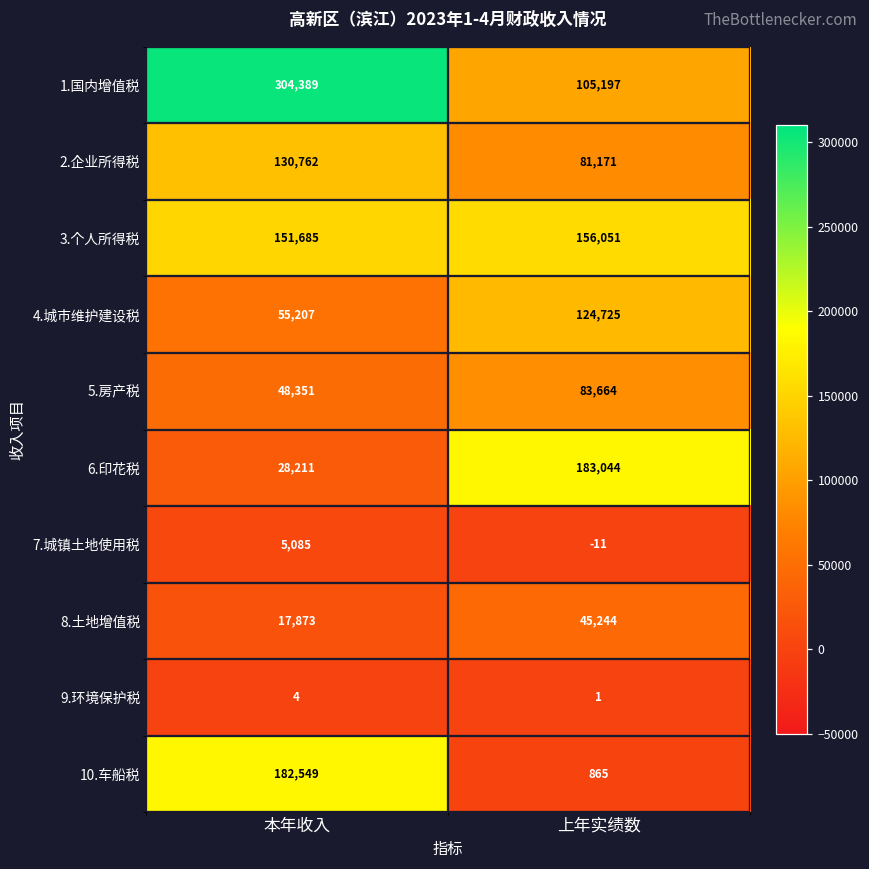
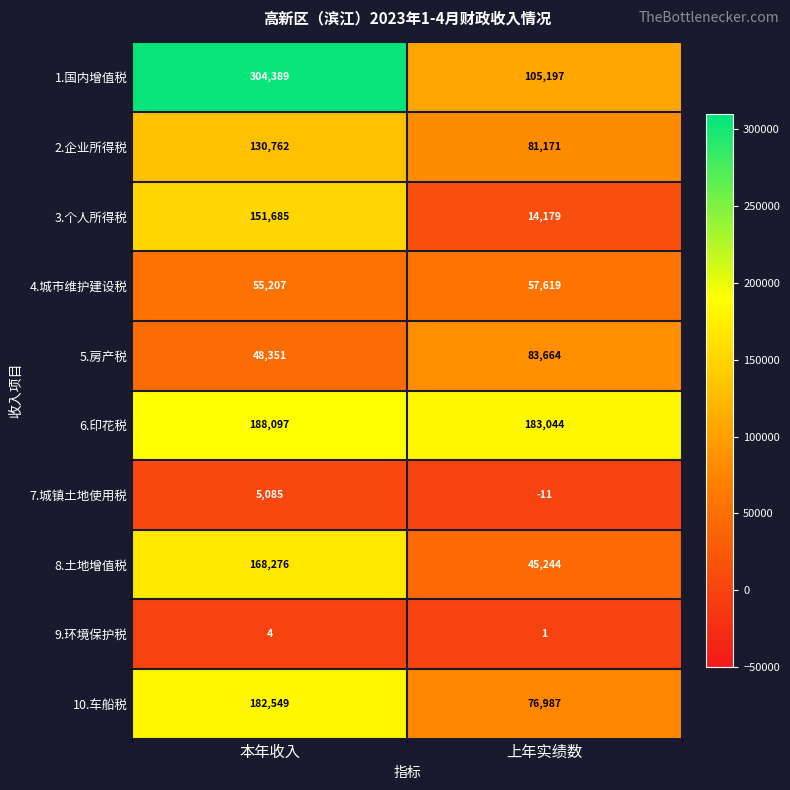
3.个人所得税, 上年实绩数: 156,051 -> 14,179
4.城市维护建设税, 上年实绩数: 124,725 -> 57,619
6.印花税, 本年收入: 28,211 -> 188,097
8.土地增值税, 本年收入: 17,873 -> 168,276
10.车船税, 上年实绩数: 865 -> 76,987
